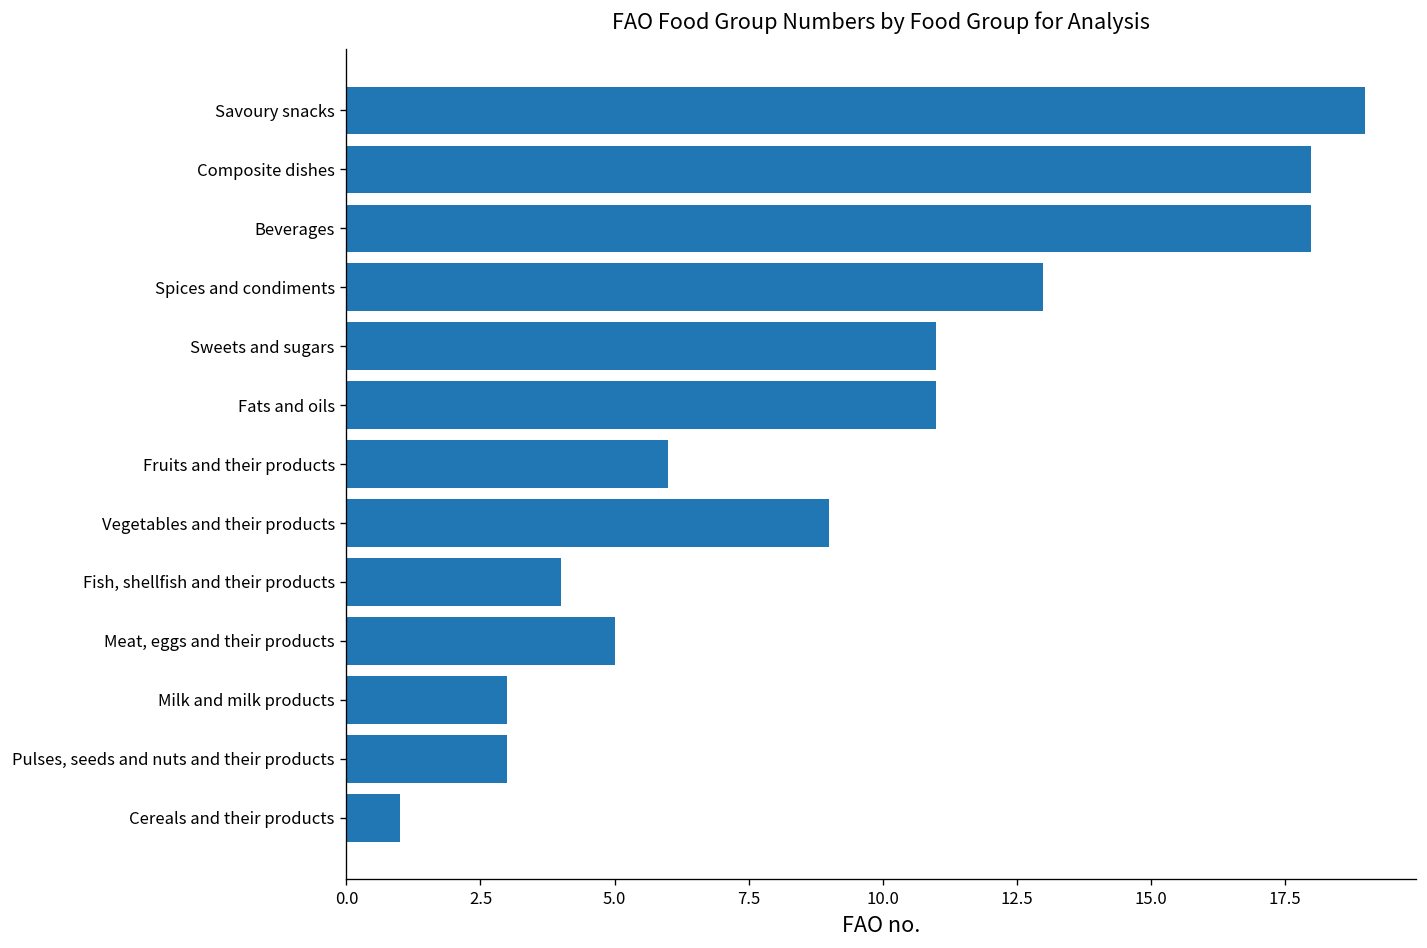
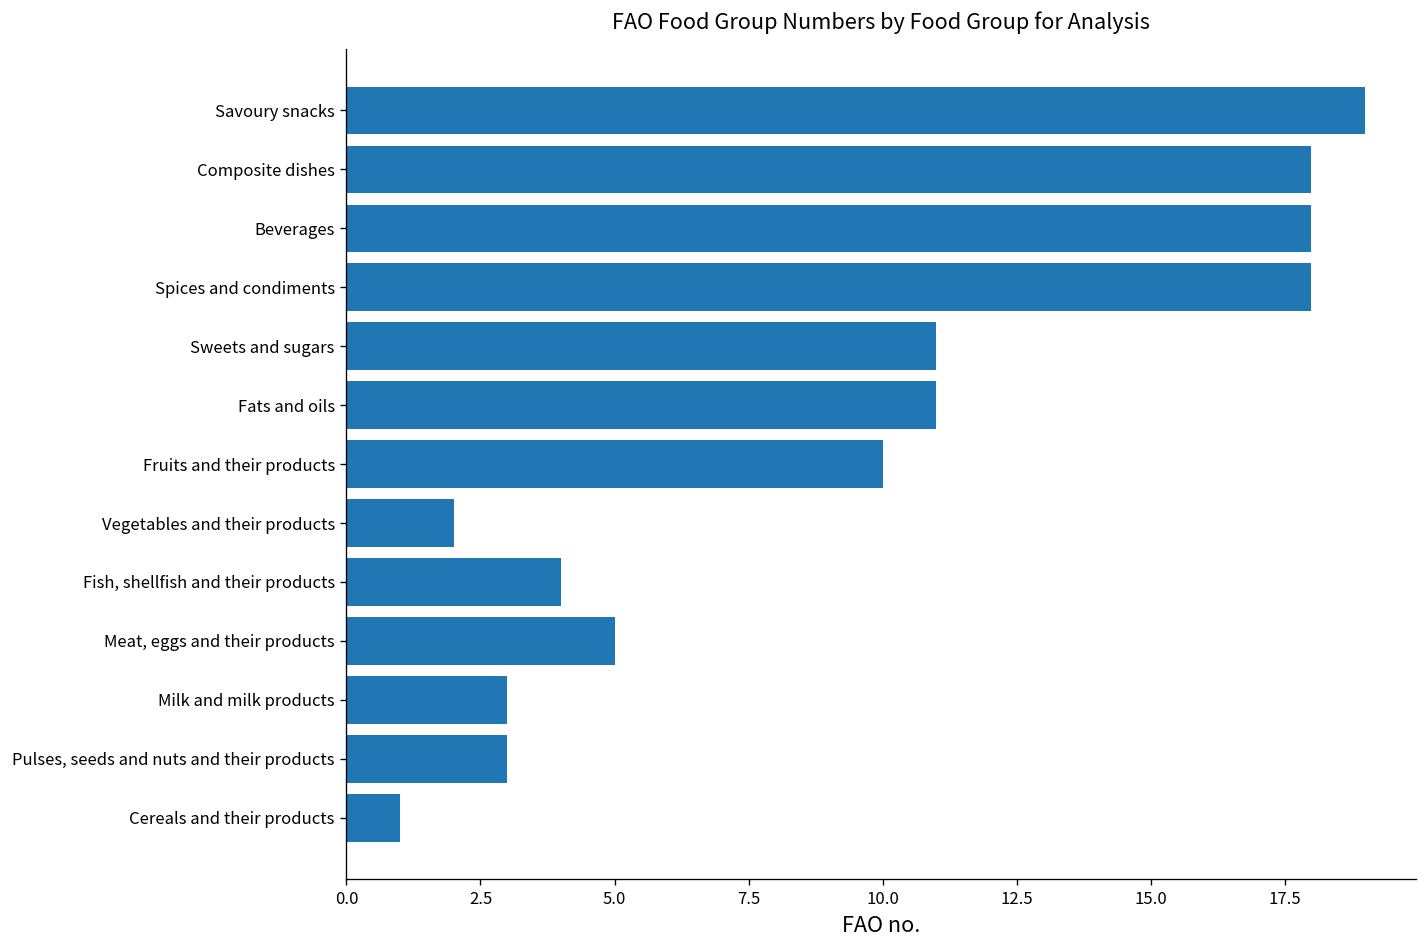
Spices and condiments: 13 -> 18
Fruits and their products: 6 -> 10
Vegetables and their products: 9 -> 2
